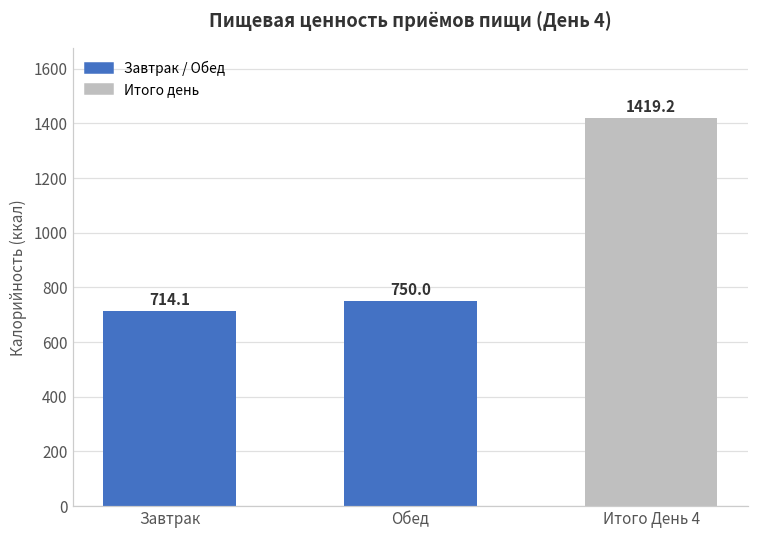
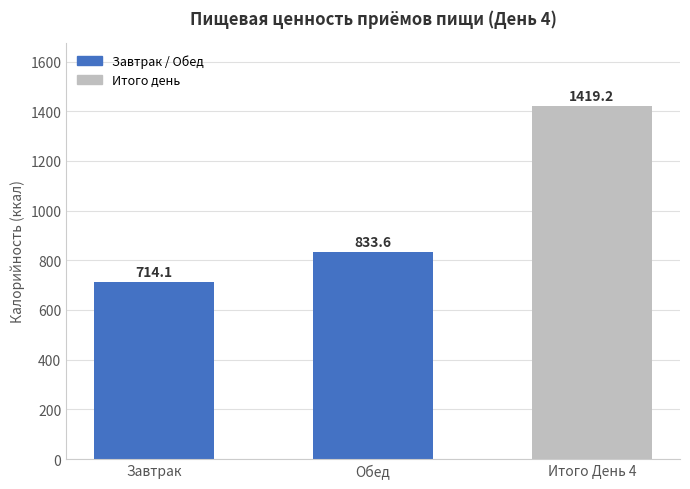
Обед: 750.0 -> 833.6
